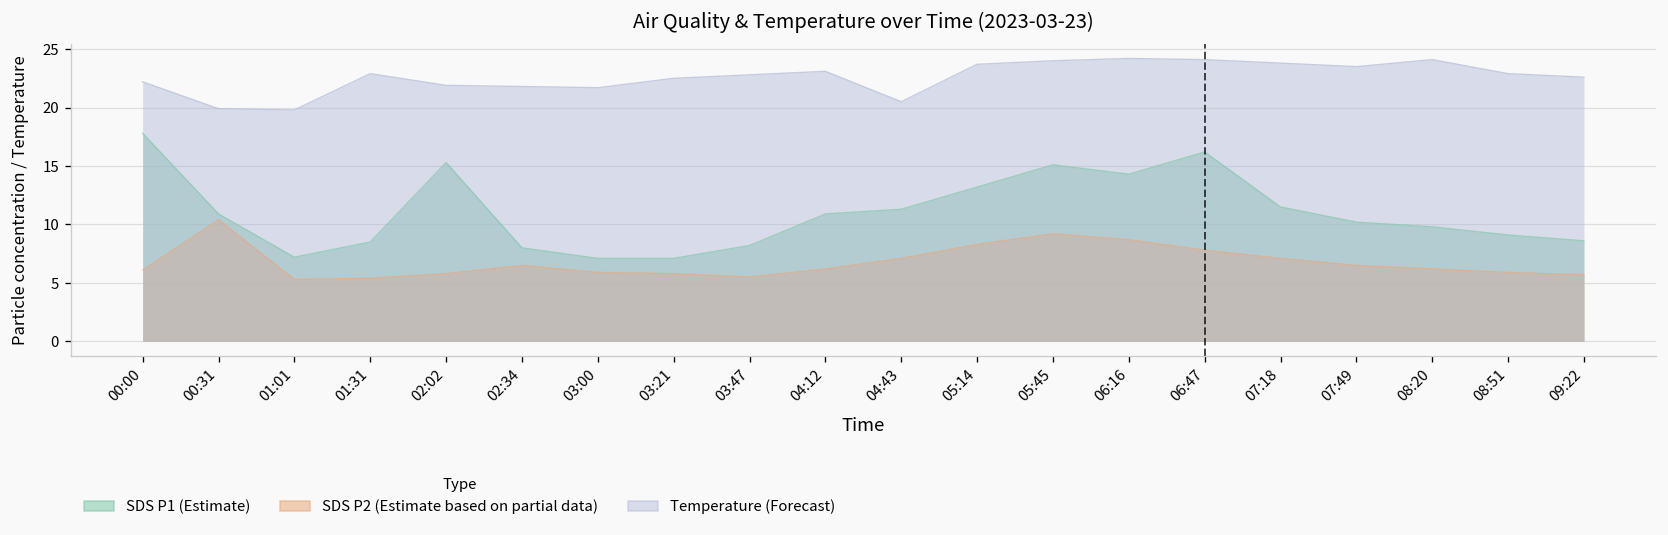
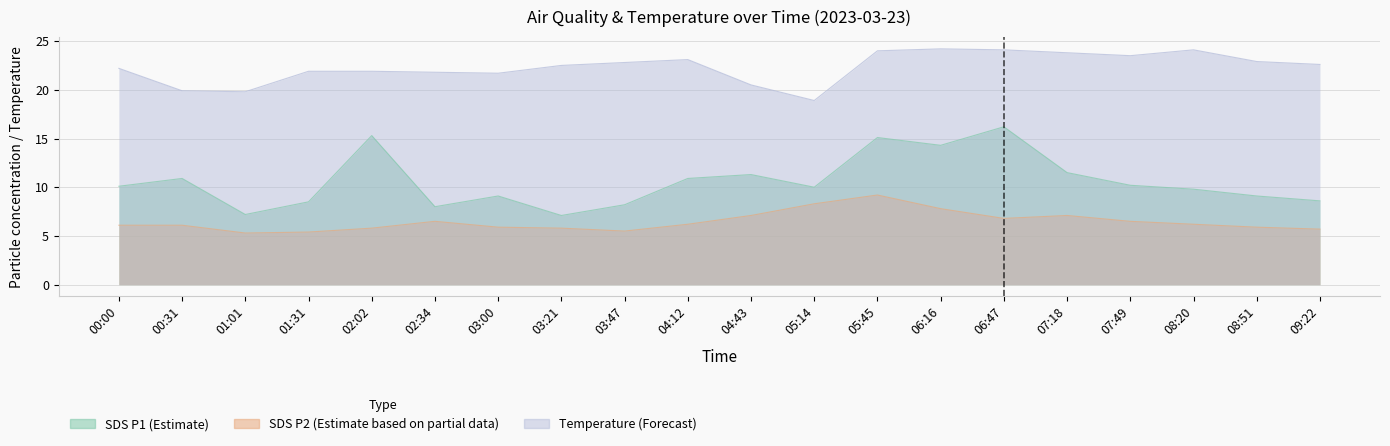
SDS P1 (Estimate), 00:00: 18 -> 10
SDS P2 (Estimate based on partial data), 00:31: 10 -> 6
Temperature (Forecast), 01:31: 23 -> 22
SDS P1 (Estimate), 03:00: 7 -> 9
SDS P1 (Estimate), 05:14: 13 -> 10
Temperature (Forecast), 05:14: 24 -> 19
SDS P2 (Estimate based on partial data), 06:16: 9 -> 8
SDS P2 (Estimate based on partial data), 06:47: 8 -> 7
